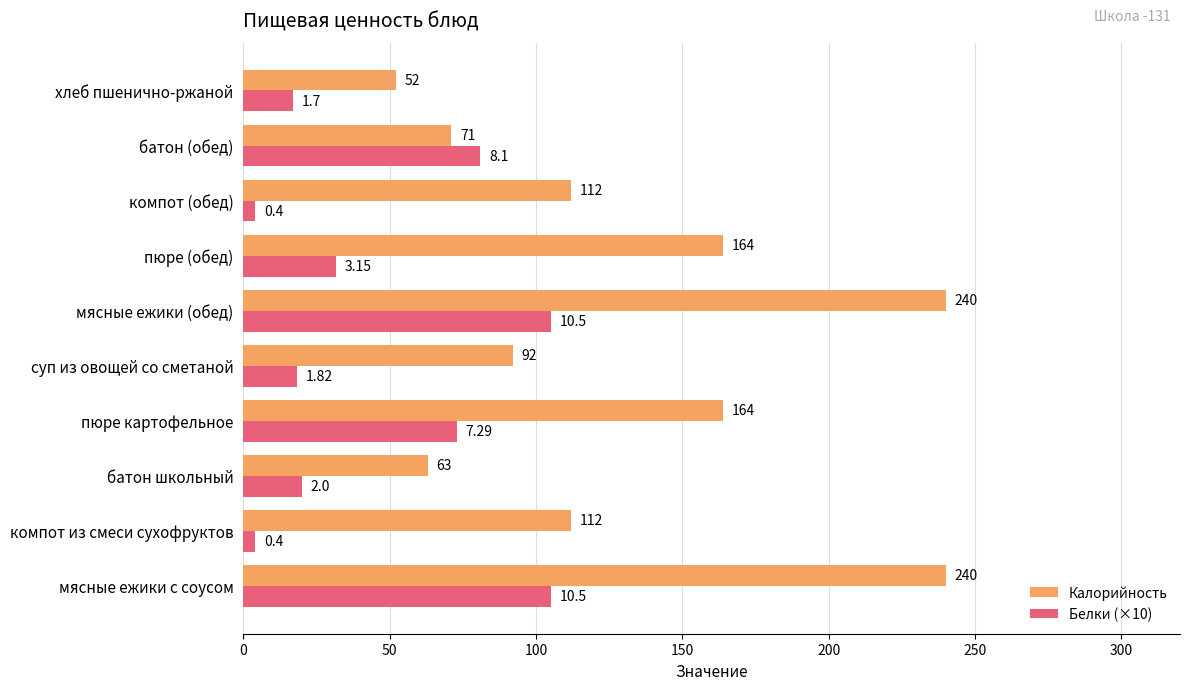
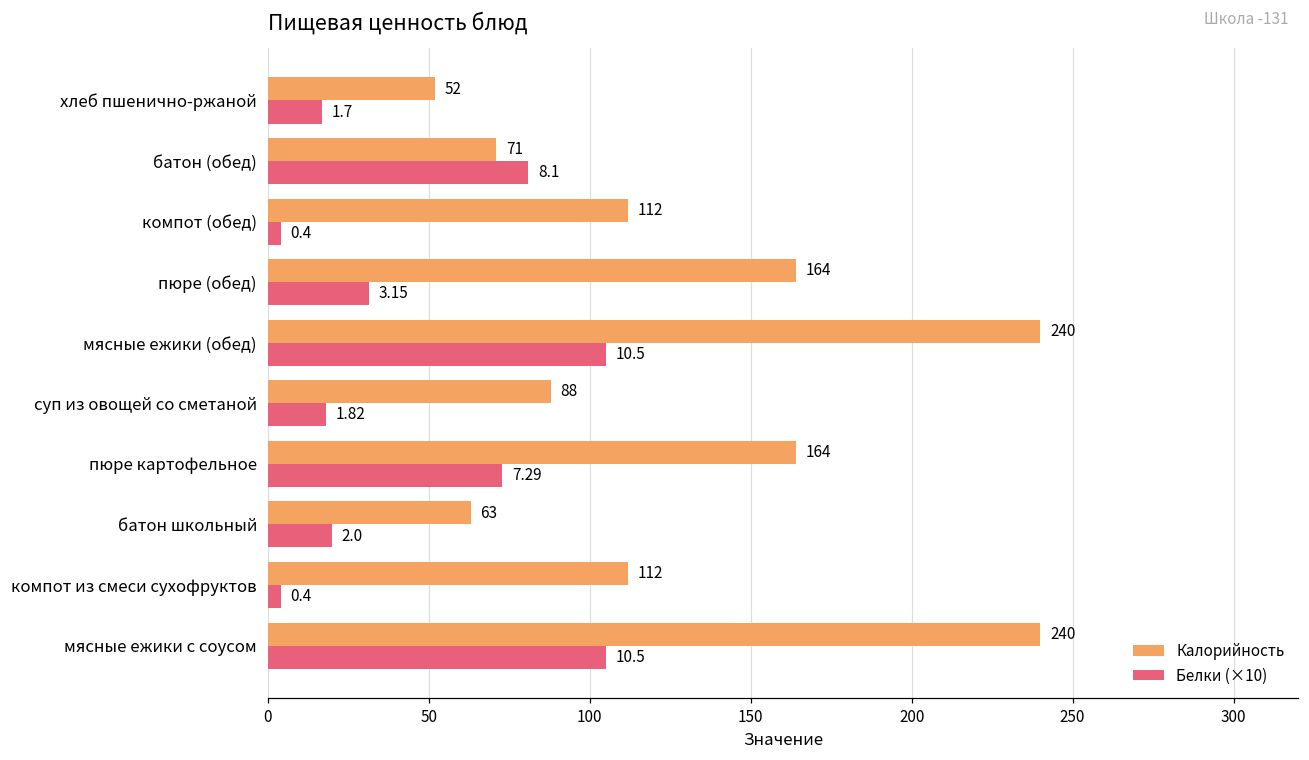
Калорийность, суп из овощей со сметаной: 92 -> 88
